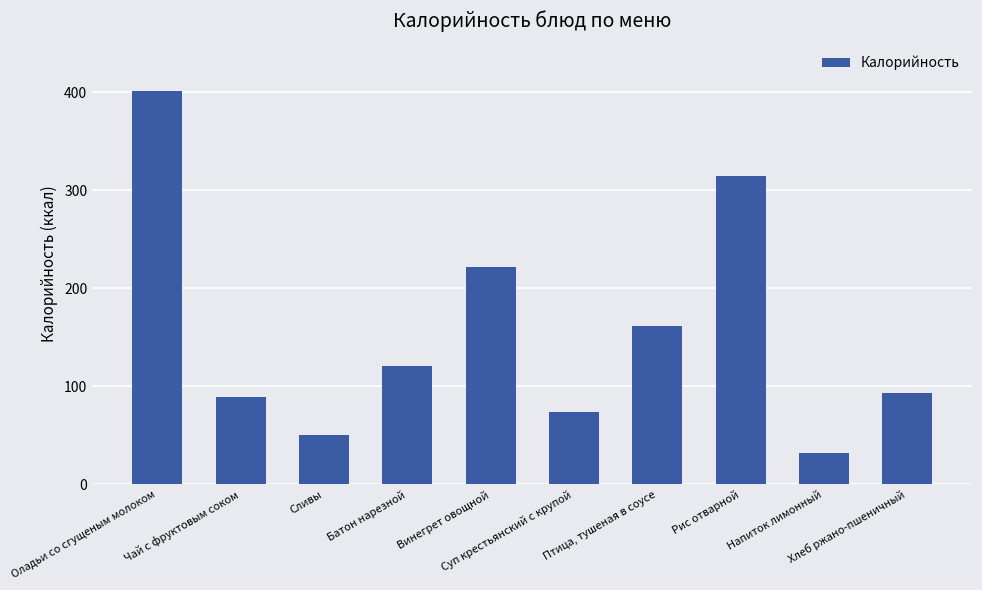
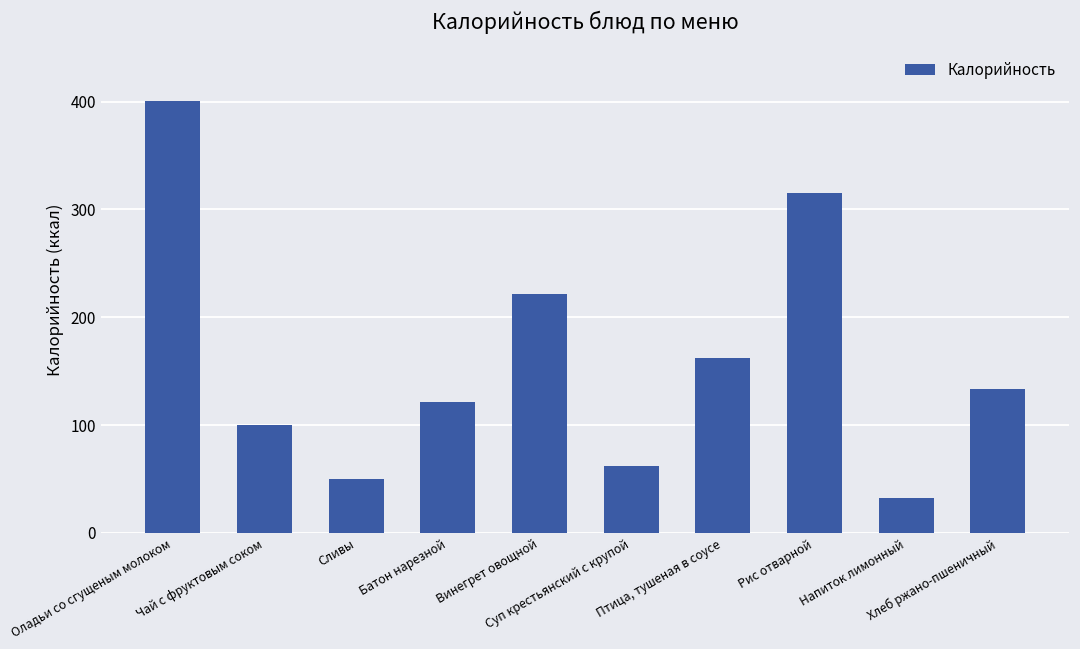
Чай с фруктовым соком: 90 -> 100
Суп крестьянский с крупой: 70 -> 60
Хлеб ржано-пшеничный: 90 -> 130
